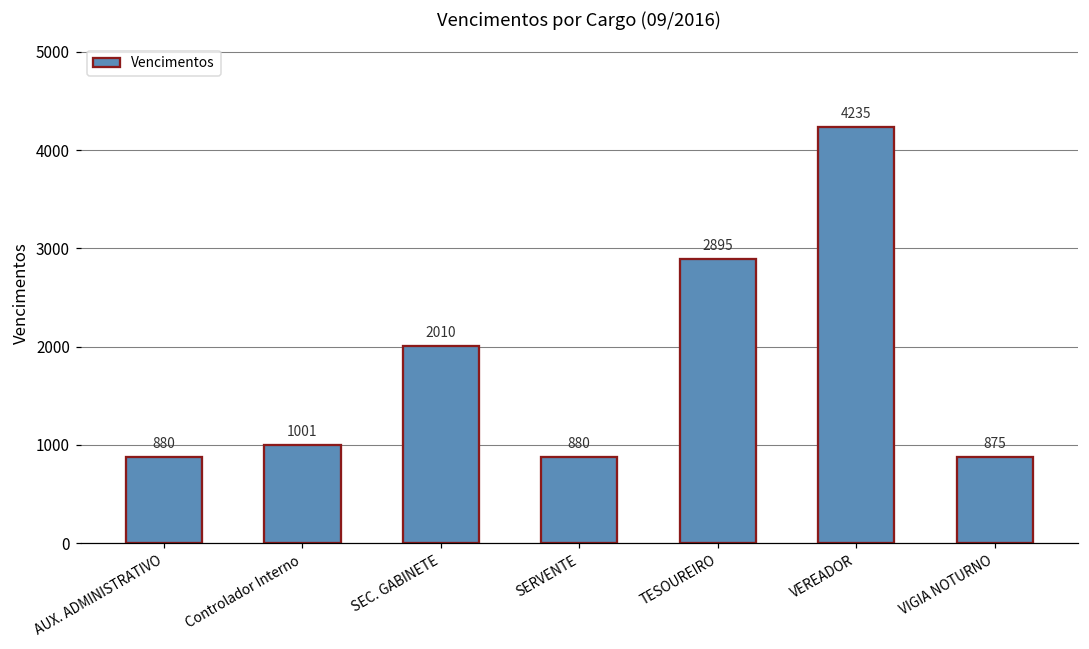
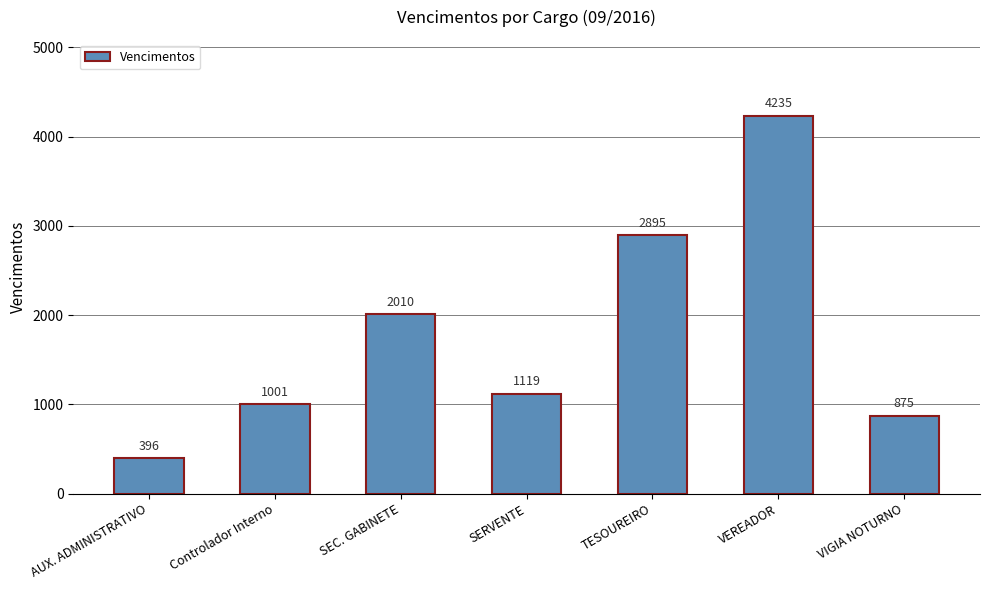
AUX. ADMINISTRATIVO: 880 -> 396
SERVENTE: 880 -> 1119
